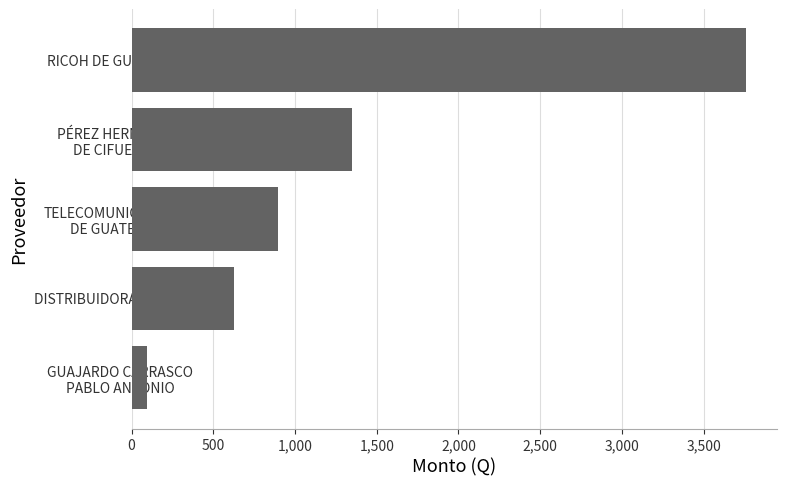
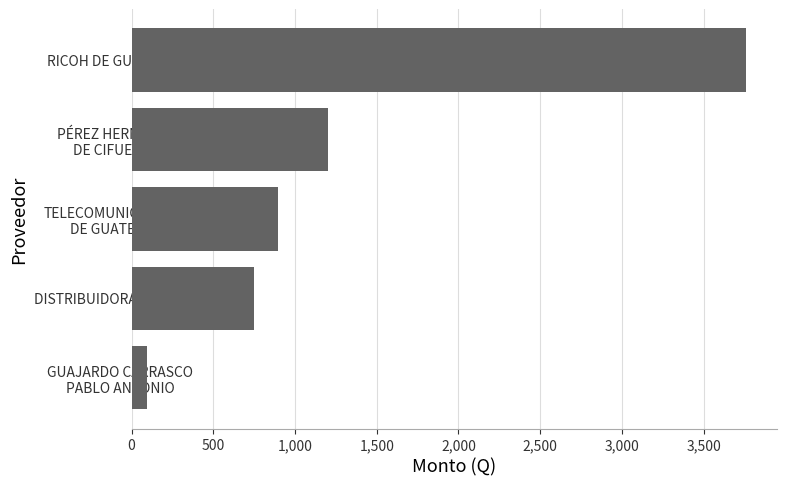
PÉREZ HERNÁNDEZ DE CIFUENTES: 1,350 -> 1,200
DISTRIBUIDORA JALAPEÑA: 630 -> 750
